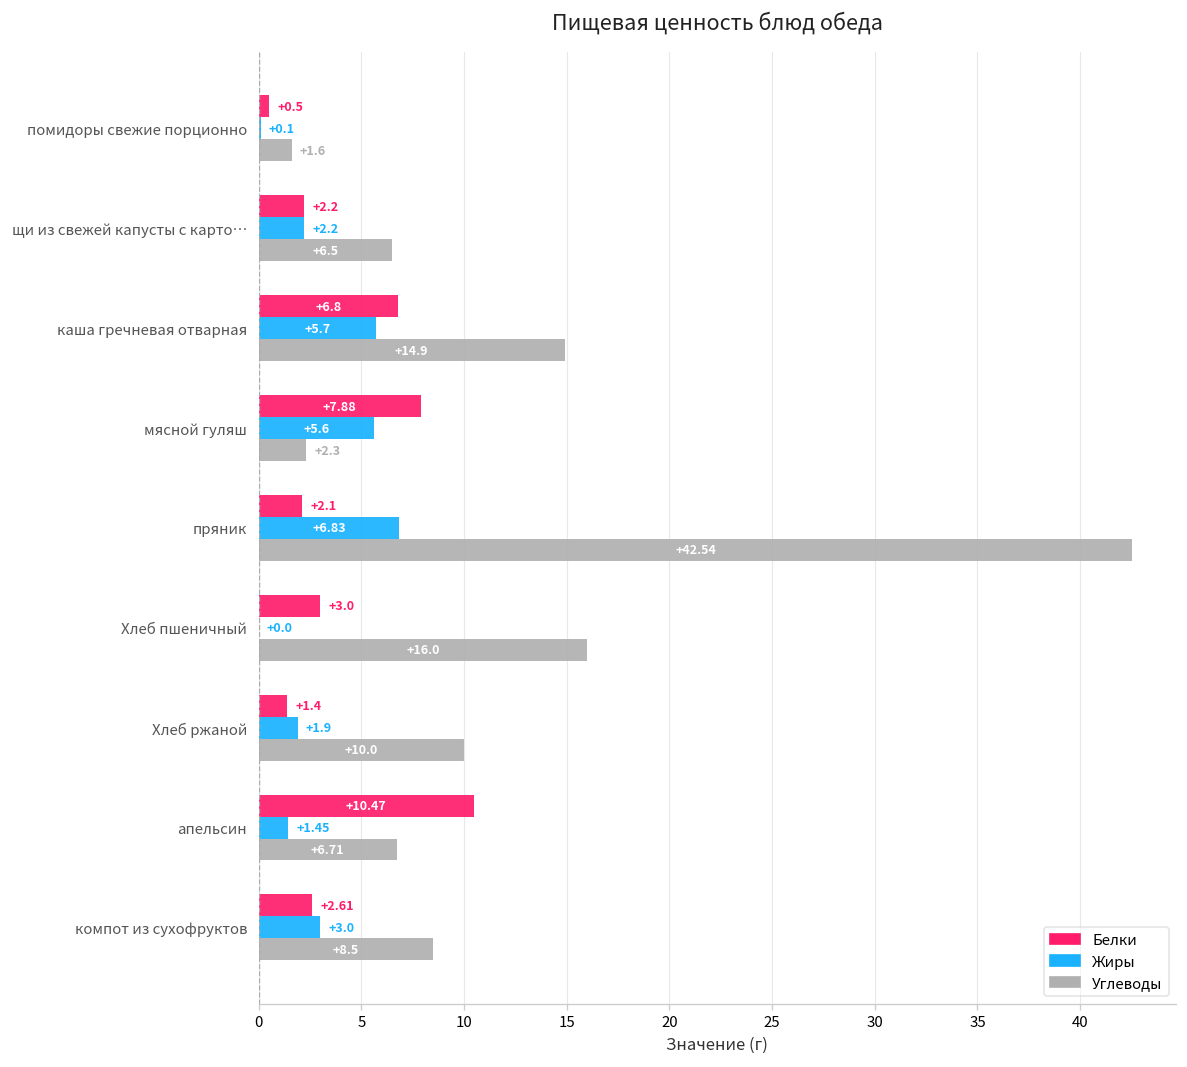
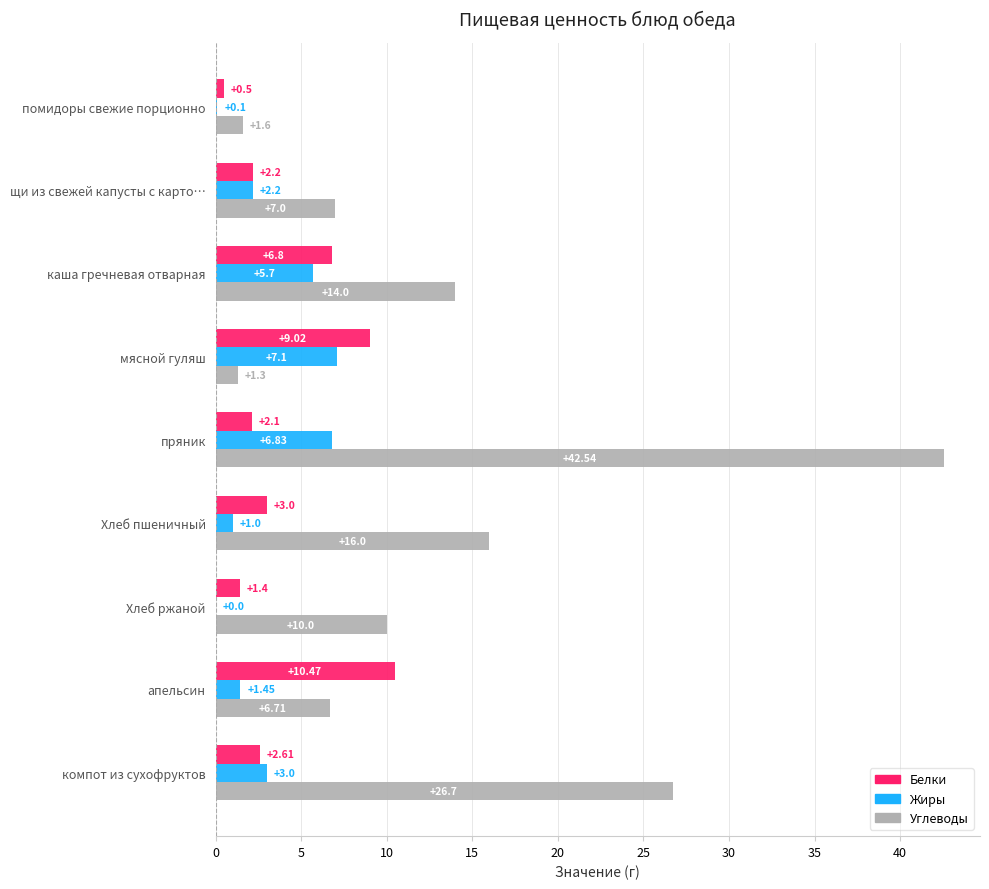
Углеводы, щи из свежей капусты с карто…: +6.5 -> +7.0
Углеводы, каша гречневая отварная: +14.9 -> +14.0
Белки, мясной гуляш: +7.88 -> +9.02
Жиры, мясной гуляш: +5.6 -> +7.1
Углеводы, мясной гуляш: +2.3 -> +1.3
Жиры, Хлеб пшеничный: +0.0 -> +1.0
Жиры, Хлеб ржаной: +1.9 -> +0.0
Углеводы, компот из сухофруктов: +8.5 -> +26.7
